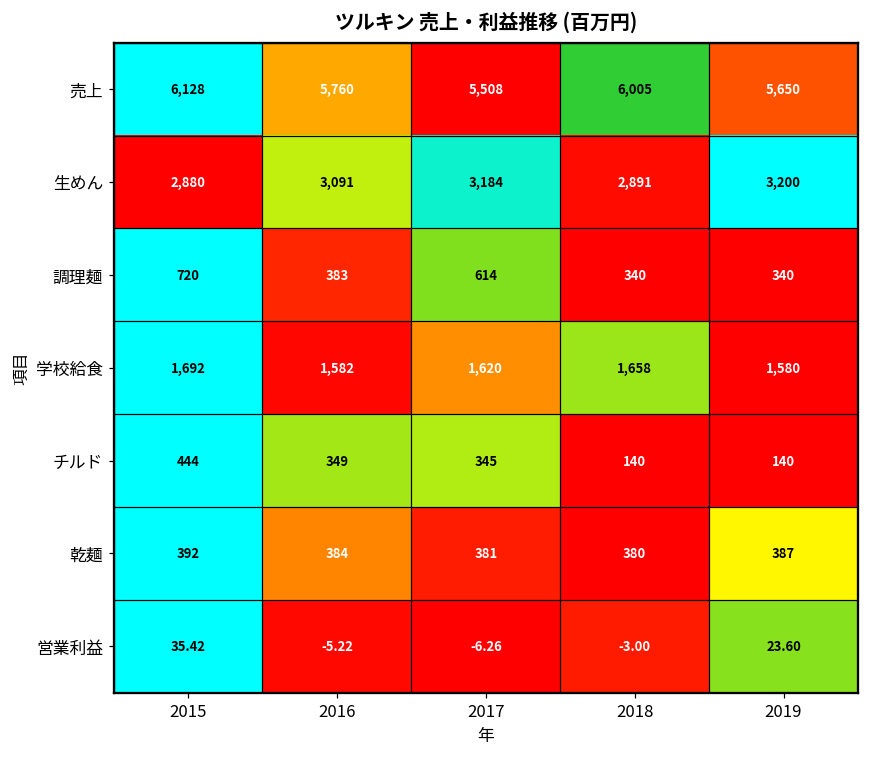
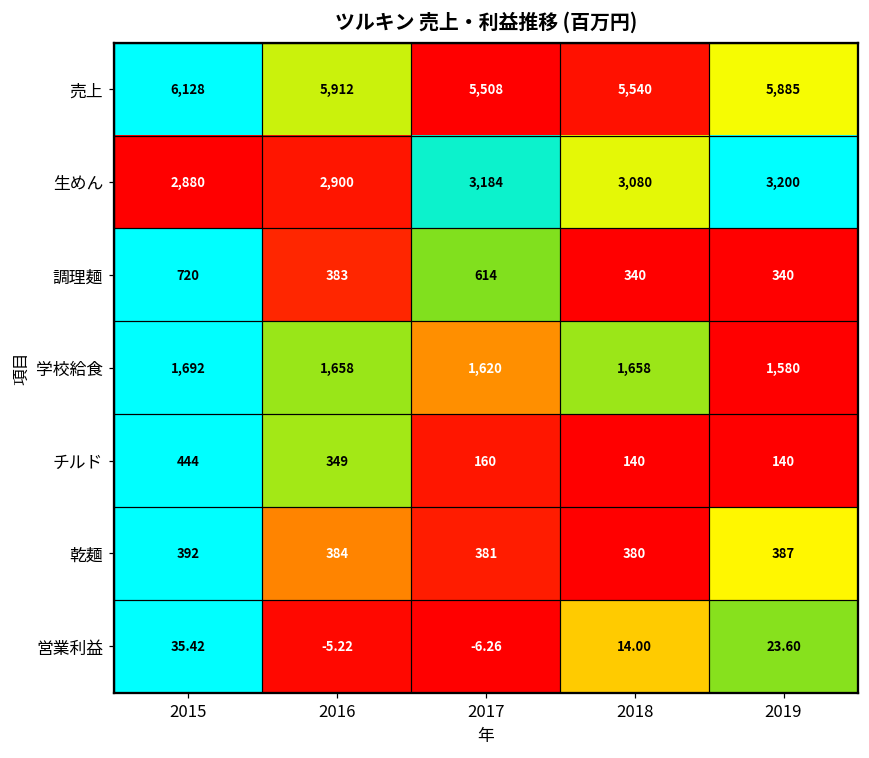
売上, 2016: 5,760 -> 5,912
売上, 2018: 6,005 -> 5,540
売上, 2019: 5,650 -> 5,885
生めん, 2016: 3,091 -> 2,900
生めん, 2018: 2,891 -> 3,080
学校給食, 2016: 1,582 -> 1,658
チルド, 2017: 345 -> 160
営業利益, 2018: -3.00 -> 14.00
